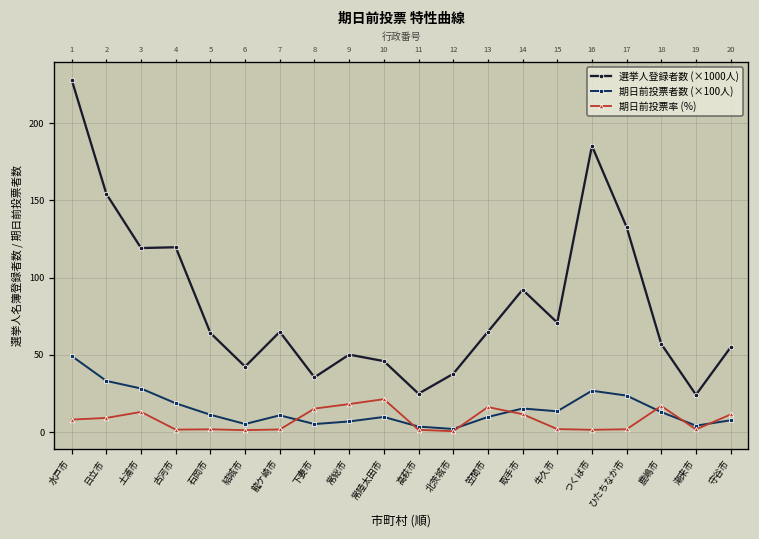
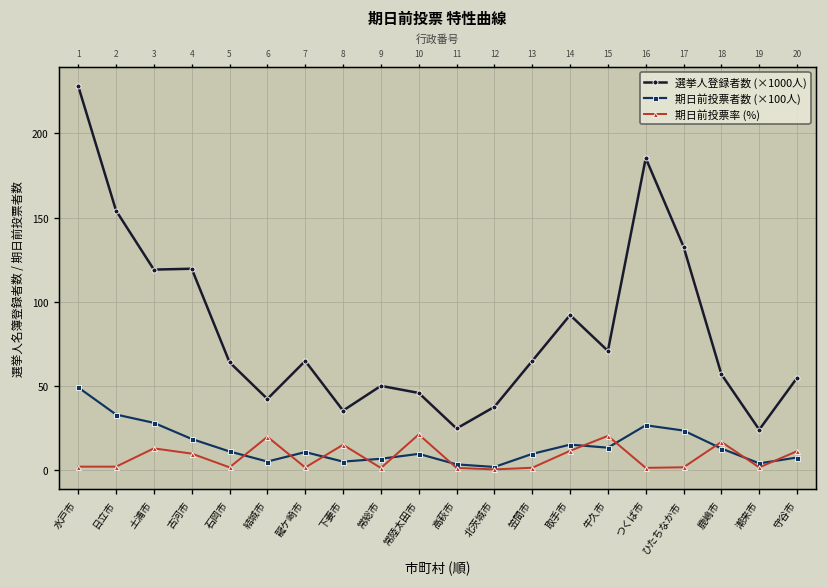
期日前投票率 (%), 水戸市: 8 -> 2
期日前投票率 (%), 日立市: 9 -> 2
期日前投票率 (%), 古河市: 2 -> 10
期日前投票率 (%), 結城市: 1 -> 20
期日前投票率 (%), 常総市: 18 -> 1
期日前投票率 (%), 笠間市: 16 -> 2
期日前投票率 (%), 牛久市: 2 -> 20
